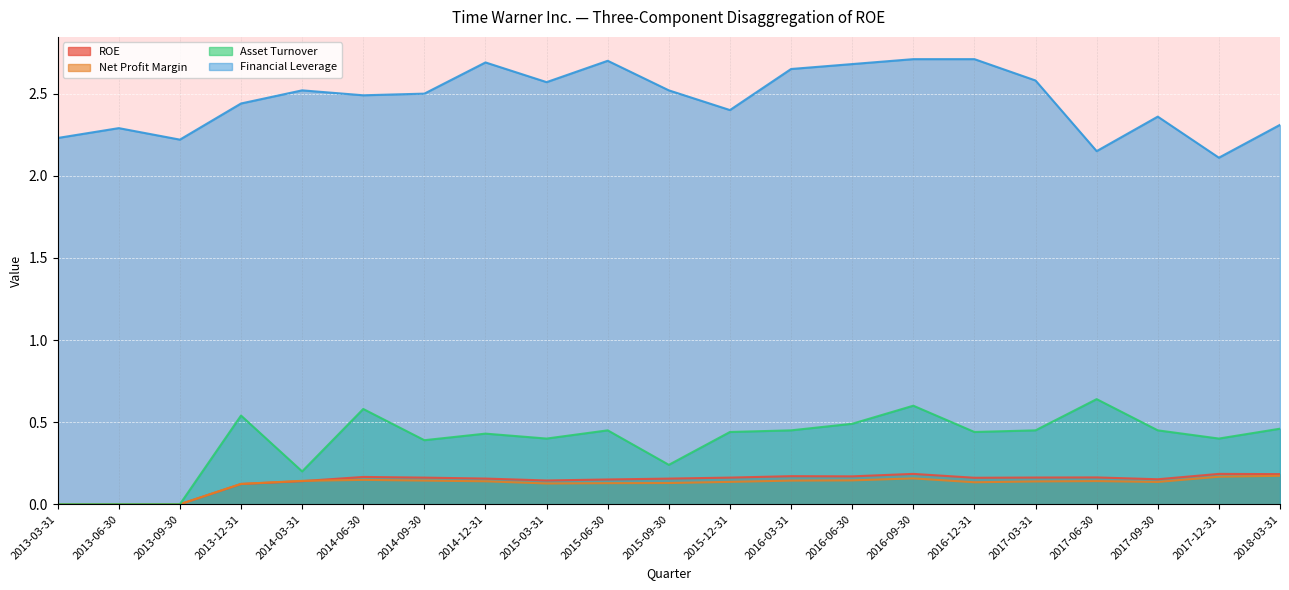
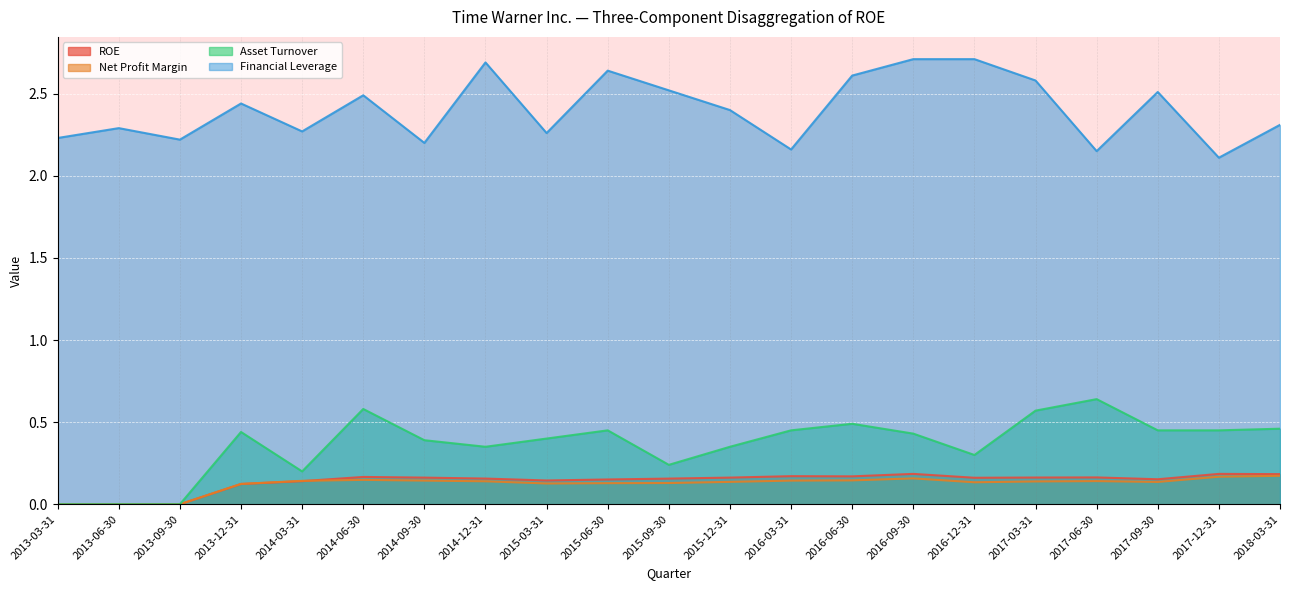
Asset Turnover, 2013-12-31: 0.54 -> 0.44
Financial Leverage, 2014-03-31: 2.52 -> 2.27
Financial Leverage, 2014-09-30: 2.5 -> 2.2
Asset Turnover, 2014-12-31: 0.43 -> 0.35
Financial Leverage, 2015-03-31: 2.57 -> 2.26
Financial Leverage, 2015-06-30: 2.70 -> 2.64
Asset Turnover, 2015-12-31: 0.44 -> 0.35
Financial Leverage, 2016-03-31: 2.65 -> 2.16
Financial Leverage, 2016-06-30: 2.68 -> 2.61
Asset Turnover, 2016-09-30: 0.60 -> 0.43
Asset Turnover, 2016-12-31: 0.44 -> 0.30
Asset Turnover, 2017-03-31: 0.45 -> 0.57
Financial Leverage, 2017-09-30: 2.36 -> 2.51
Asset Turnover, 2017-12-31: 0.40 -> 0.45
